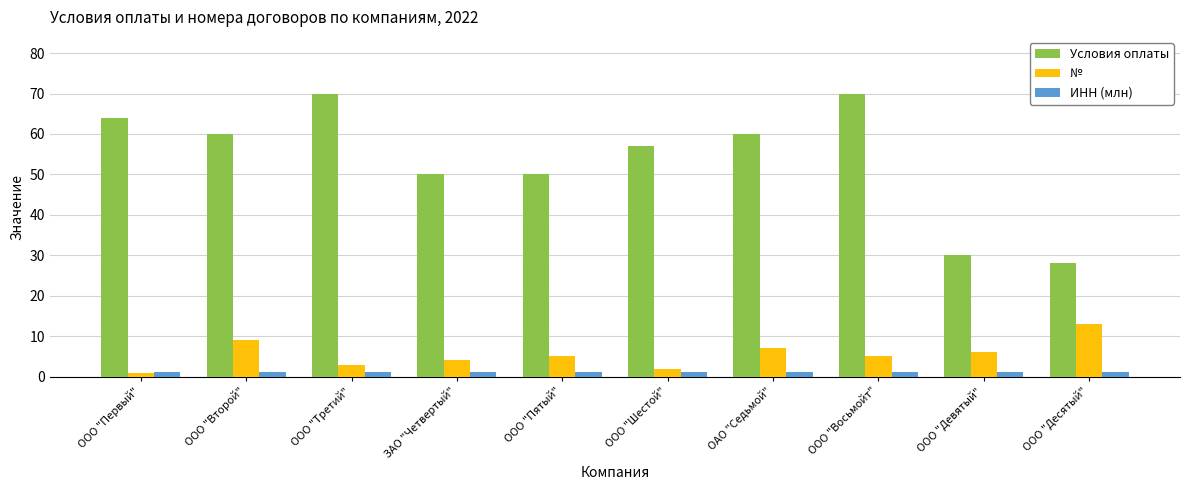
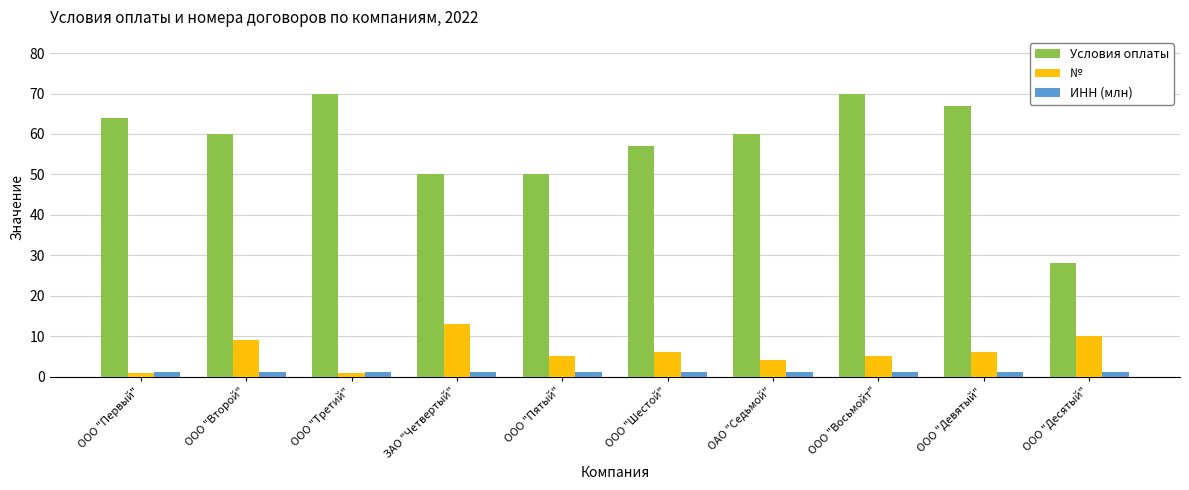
№, ООО "Третий": 3 -> 1
№, ЗАО "Четвертый": 4 -> 13
№, ООО "Шестой": 2 -> 6
№, ОАО "Седьмой": 7 -> 4
Условия оплаты, ООО "Девятый": 30 -> 67
№, ООО "Десятый": 13 -> 10
